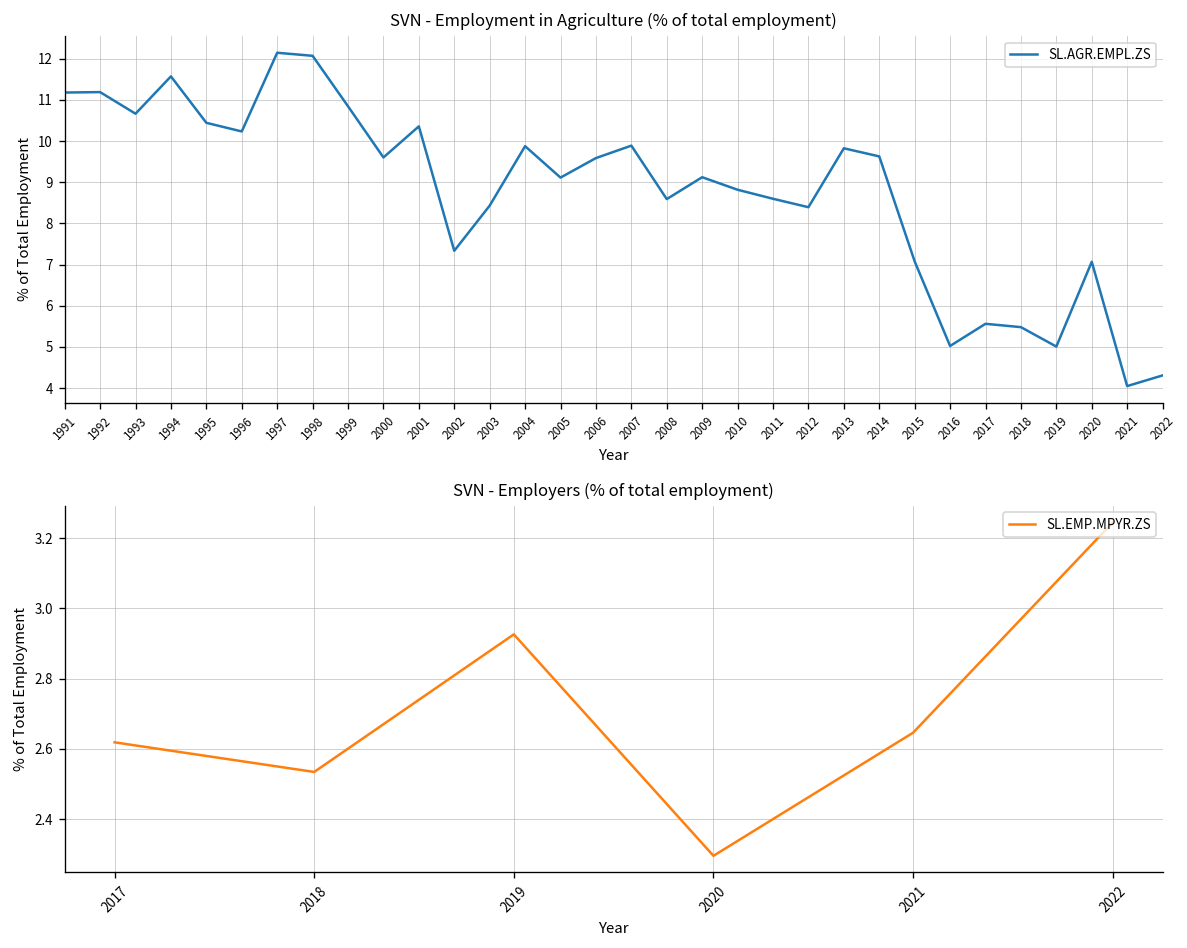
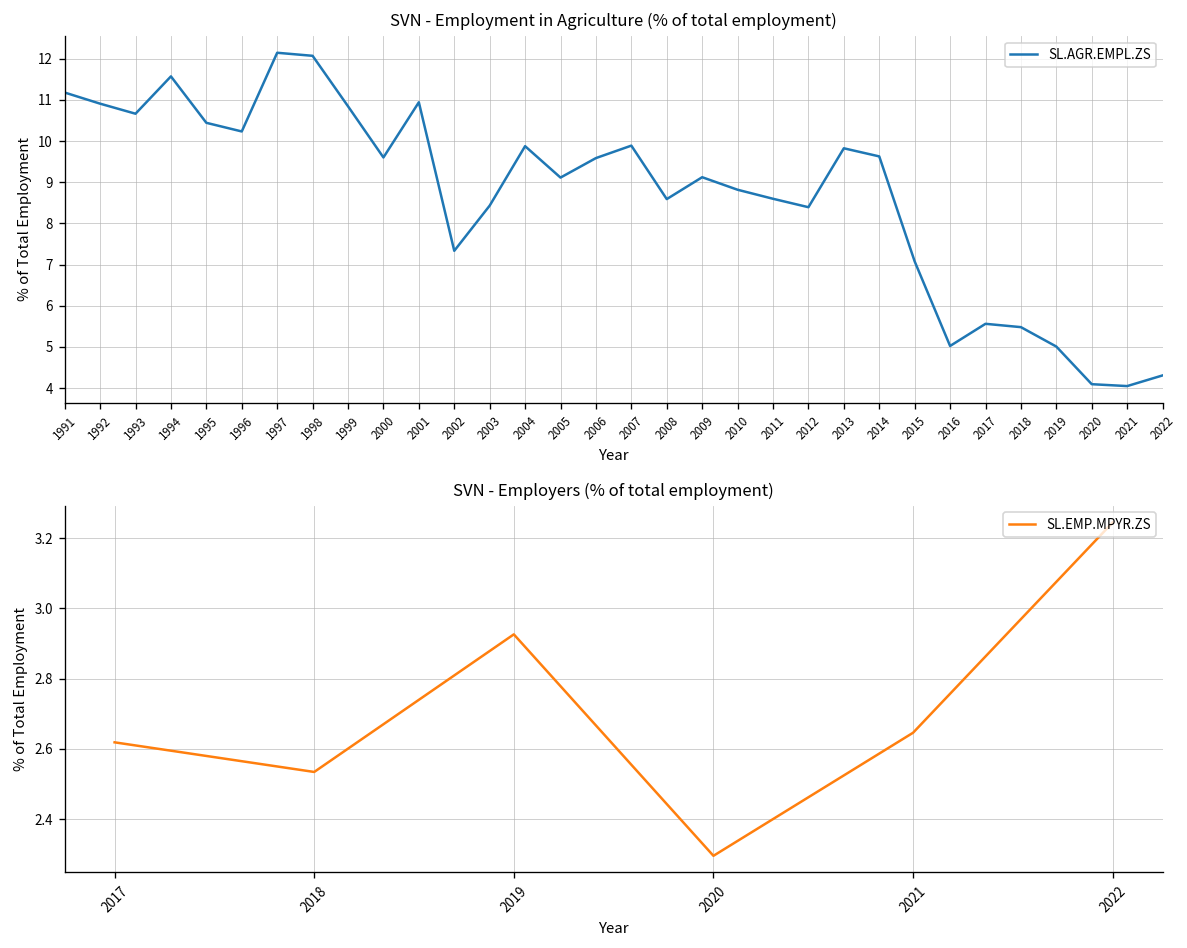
SVN - Employment in Agriculture (% of total employment), 1992: 11.2 -> 10.9
SVN - Employment in Agriculture (% of total employment), 2001: 10.4 -> 10.9
SVN - Employment in Agriculture (% of total employment), 2020: 7.1 -> 4.1
